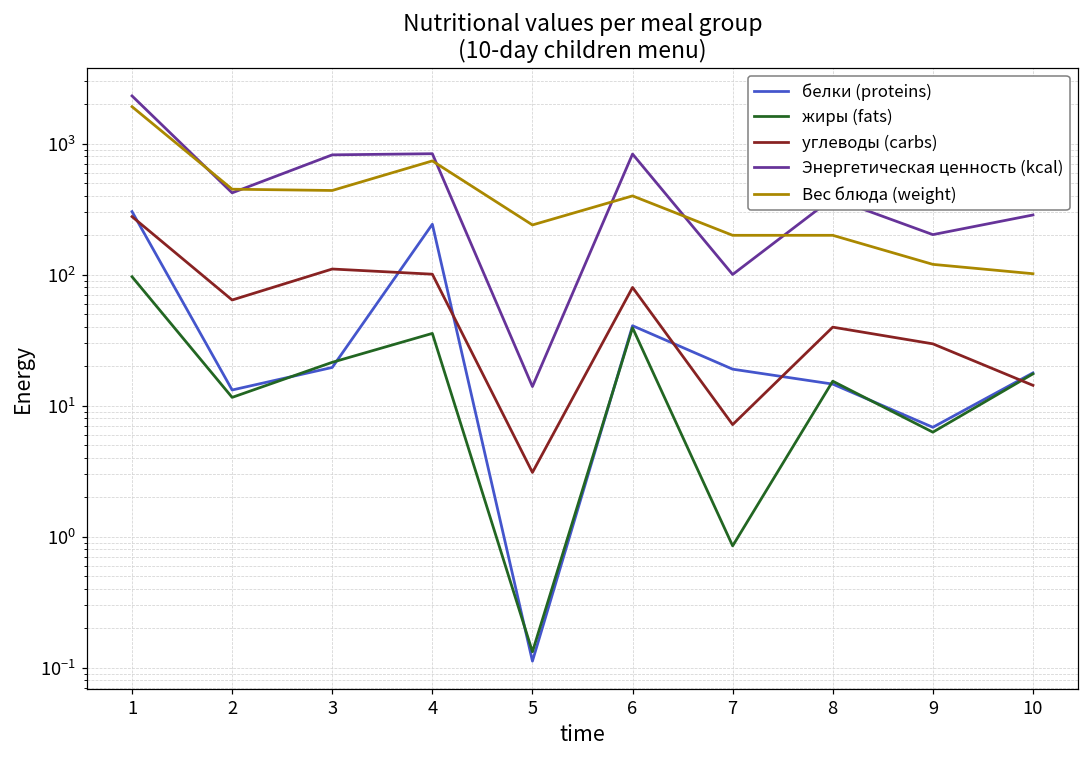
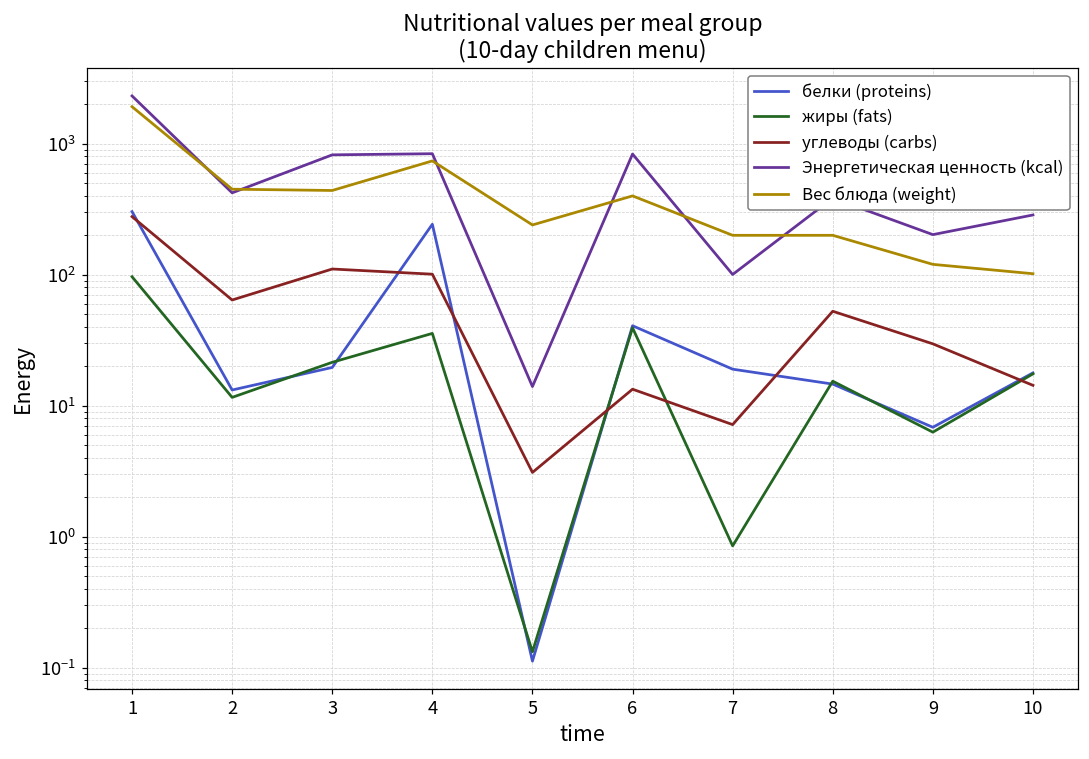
углеводы (carbs), 6: 80 -> 13
углеводы (carbs), 8: 40 -> 50
